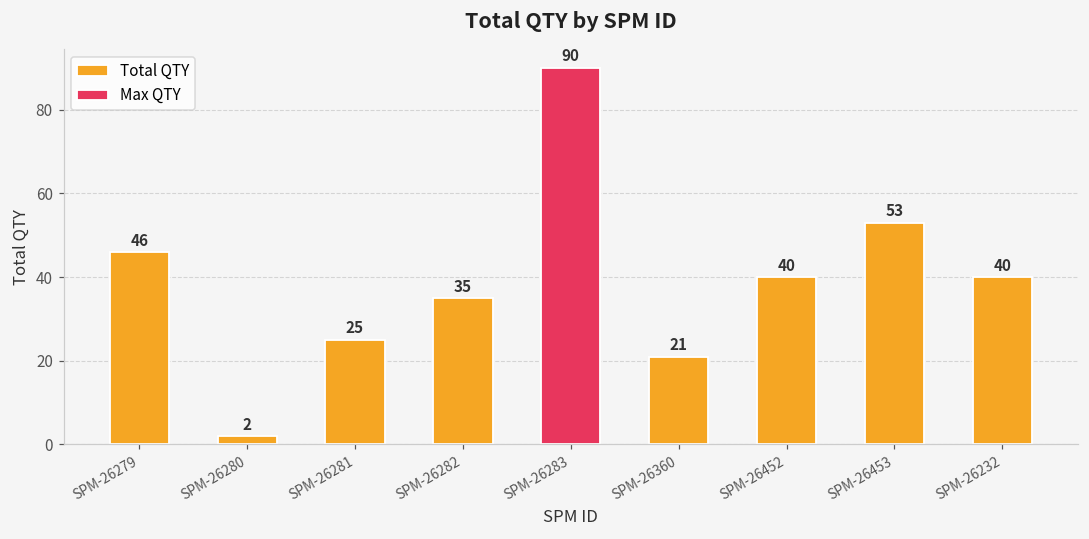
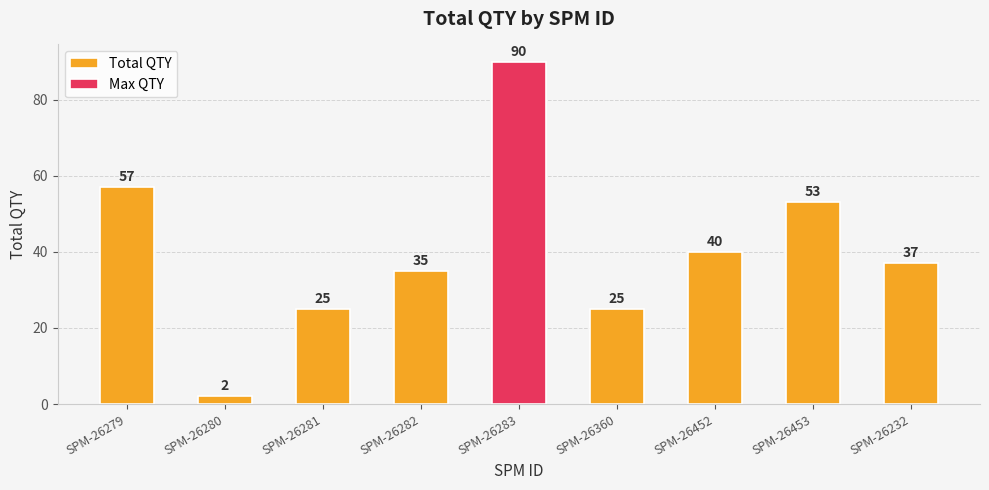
Total QTY, SPM-26279: 46 -> 57
Total QTY, SPM-26360: 21 -> 25
Total QTY, SPM-26232: 40 -> 37
